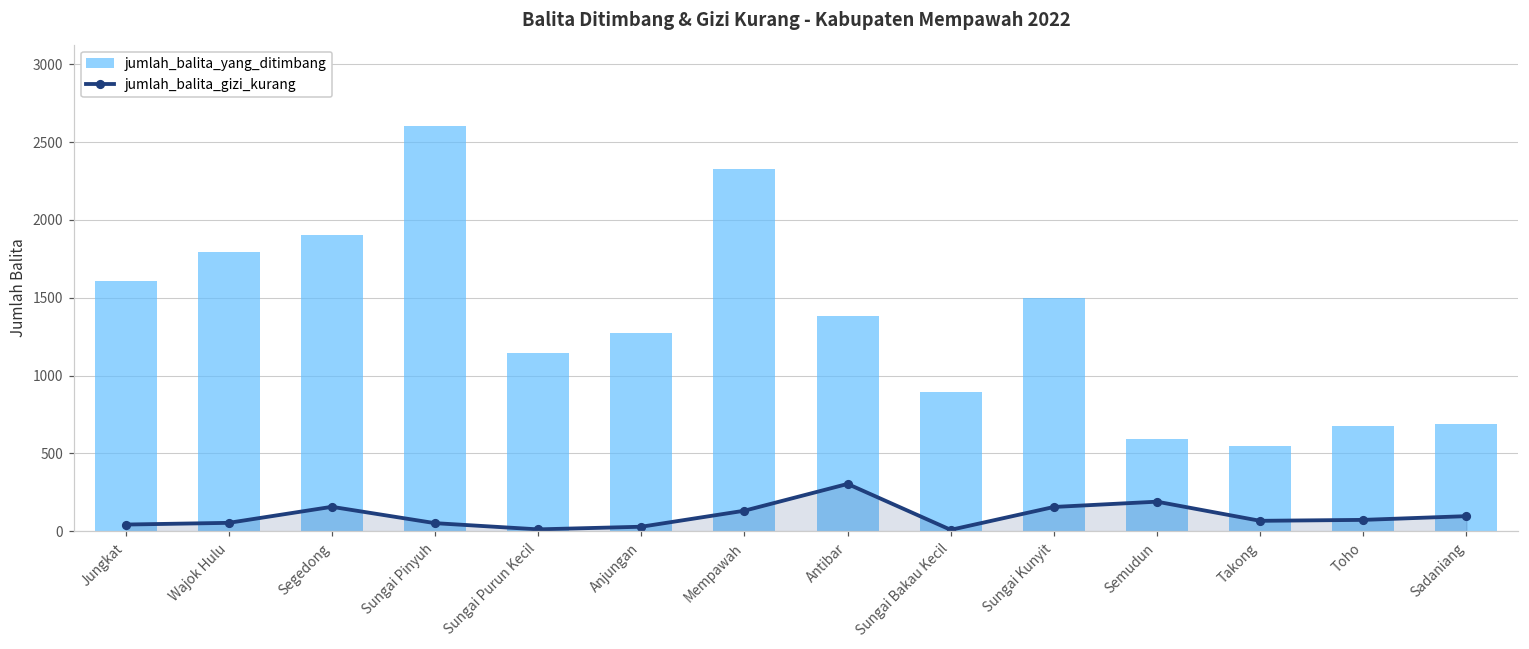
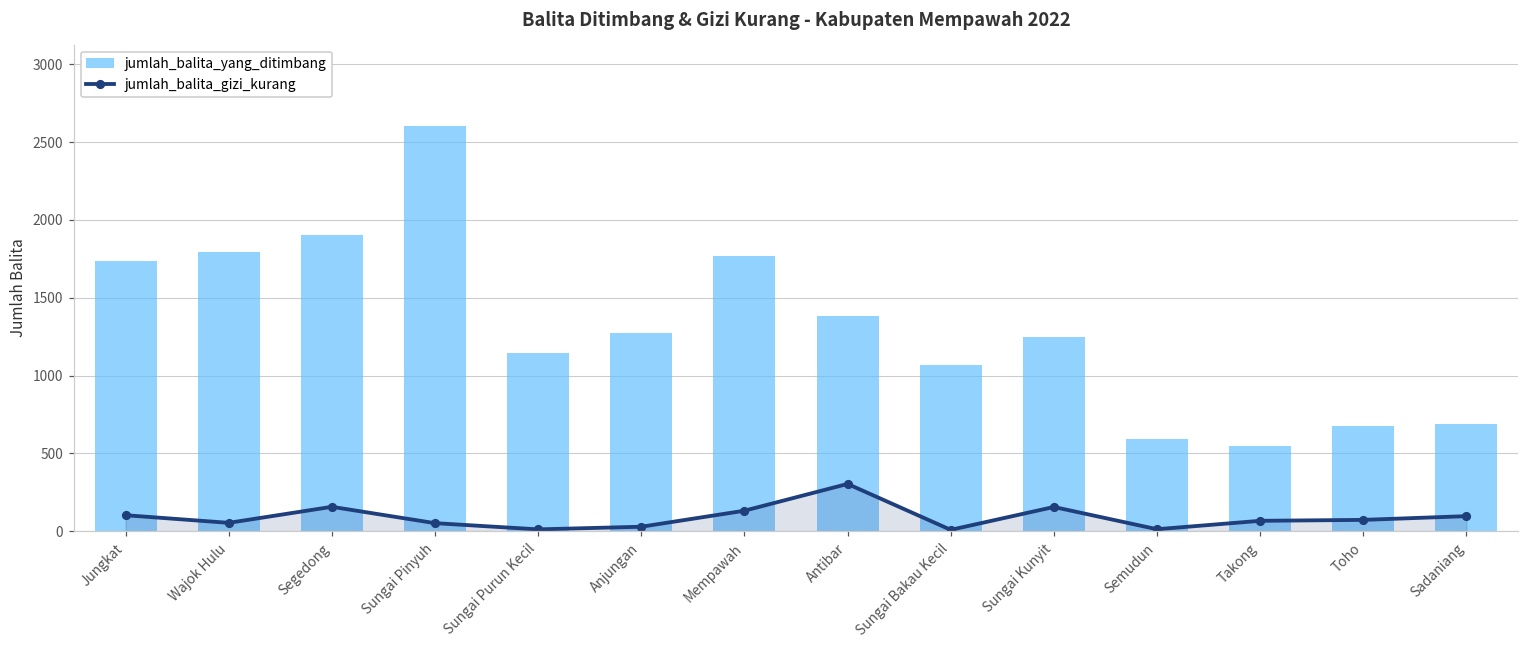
jumlah_balita_gizi_kurang, Jungkat: 40 -> 100
jumlah_balita_yang_ditimbang, Jungkat: 1610 -> 1740
jumlah_balita_yang_ditimbang, Mempawah: 2330 -> 1770
jumlah_balita_yang_ditimbang, Sungai Bakau Kecil: 890 -> 1070
jumlah_balita_yang_ditimbang, Sungai Kunyit: 1500 -> 1250
jumlah_balita_gizi_kurang, Semudun: 190 -> 10
